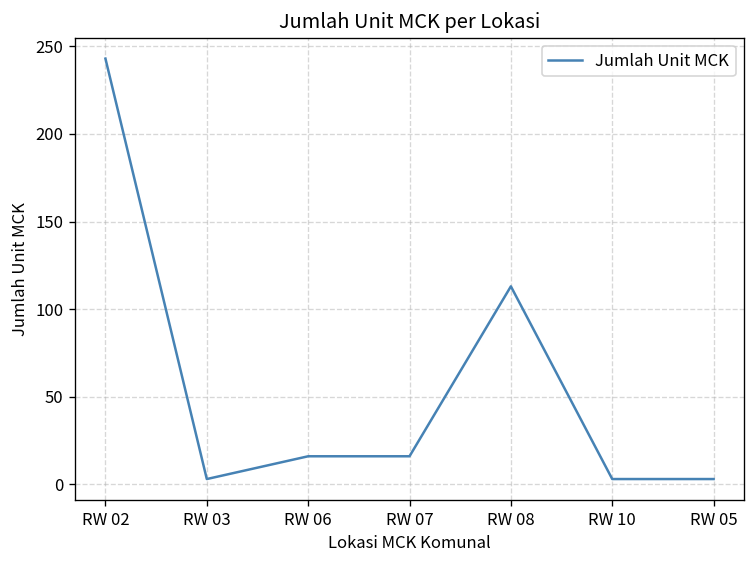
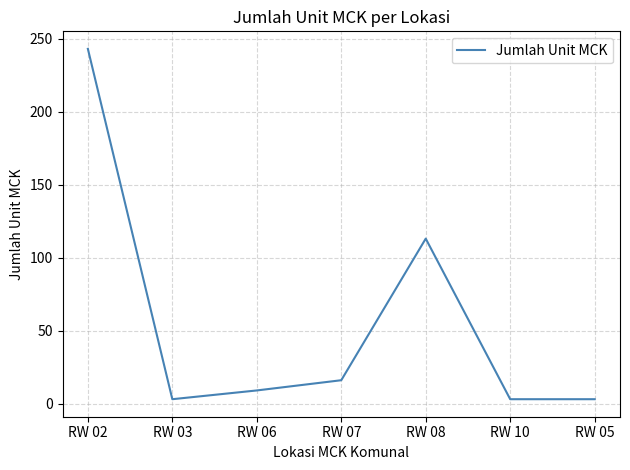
RW 06: 16 -> 9
